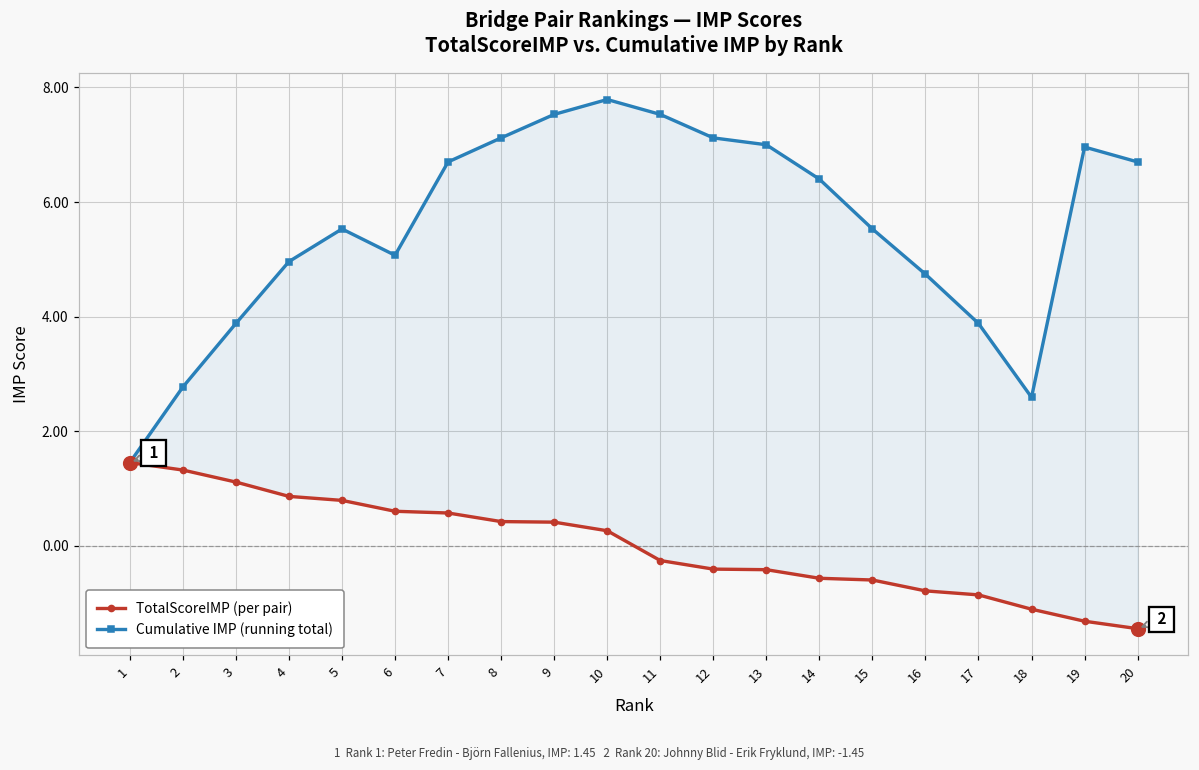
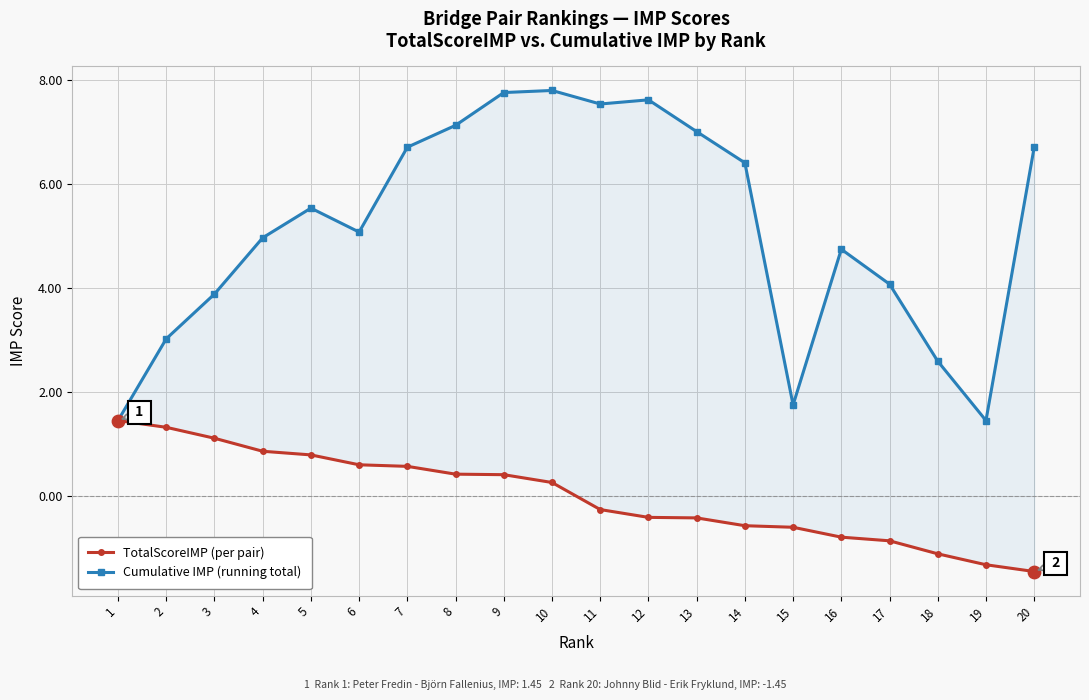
Cumulative IMP (running total), 2: 2.8 -> 3.0
Cumulative IMP (running total), 9: 7.5 -> 7.8
Cumulative IMP (running total), 12: 7.1 -> 7.6
Cumulative IMP (running total), 15: 5.5 -> 1.8
Cumulative IMP (running total), 17: 3.9 -> 4.1
Cumulative IMP (running total), 19: 7.0 -> 1.5
